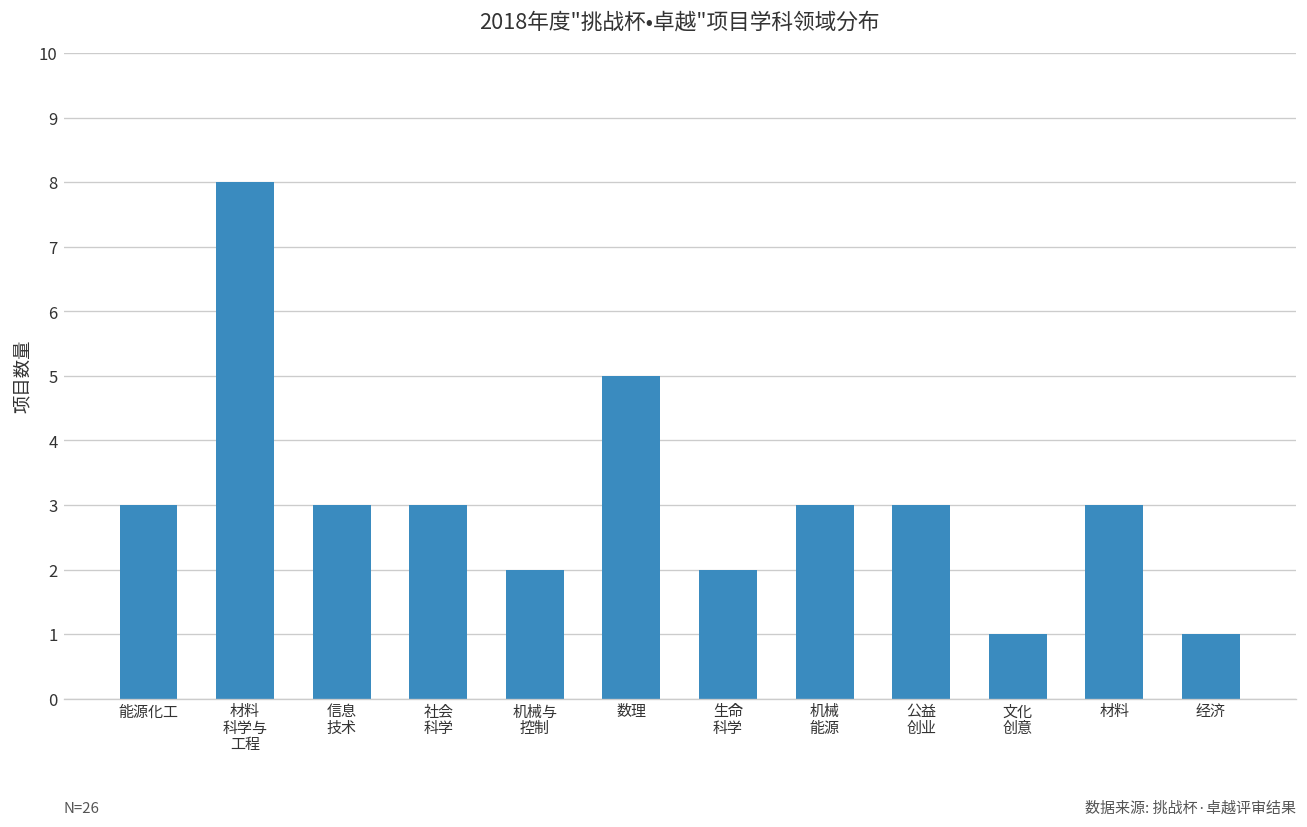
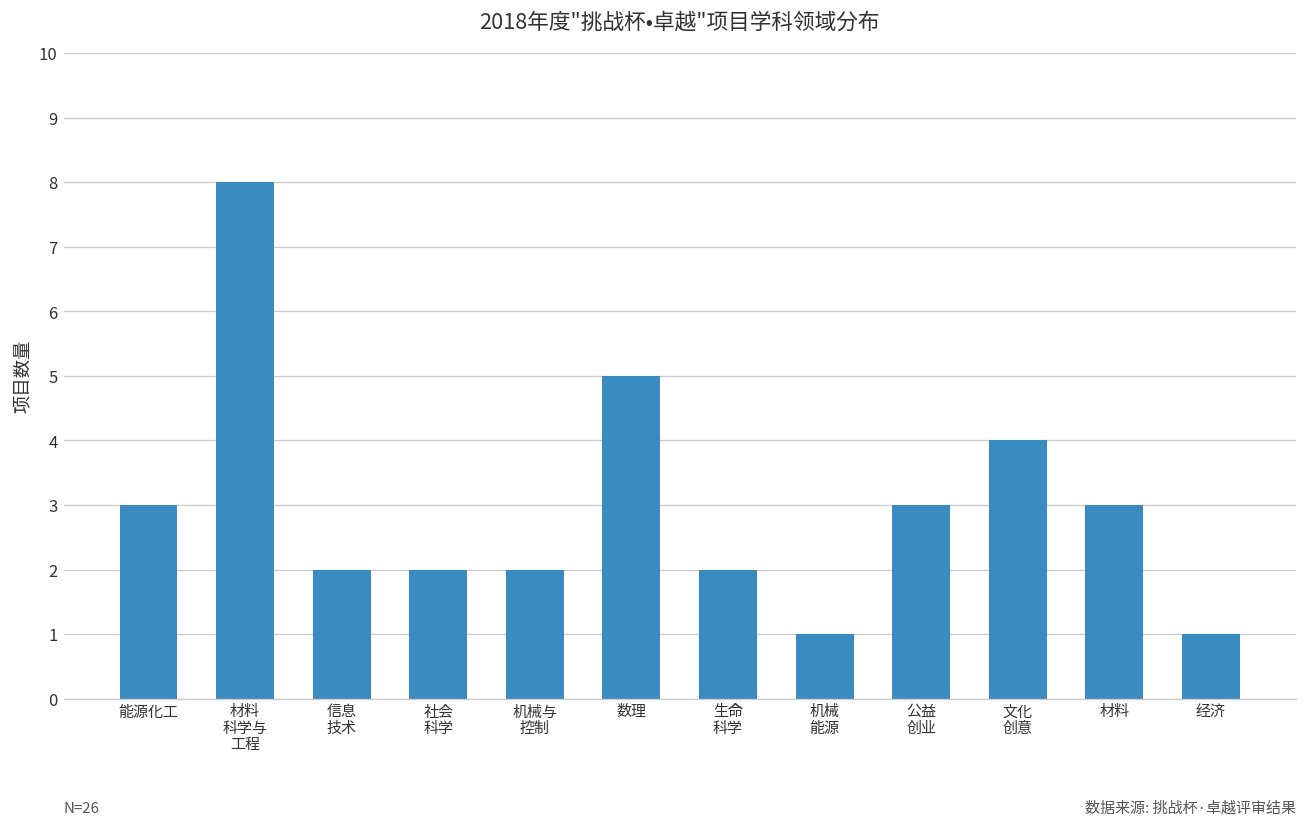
信息 技术: 3 -> 2
社会 科学: 3 -> 2
机械 能源: 3 -> 1
文化 创意: 1 -> 4
